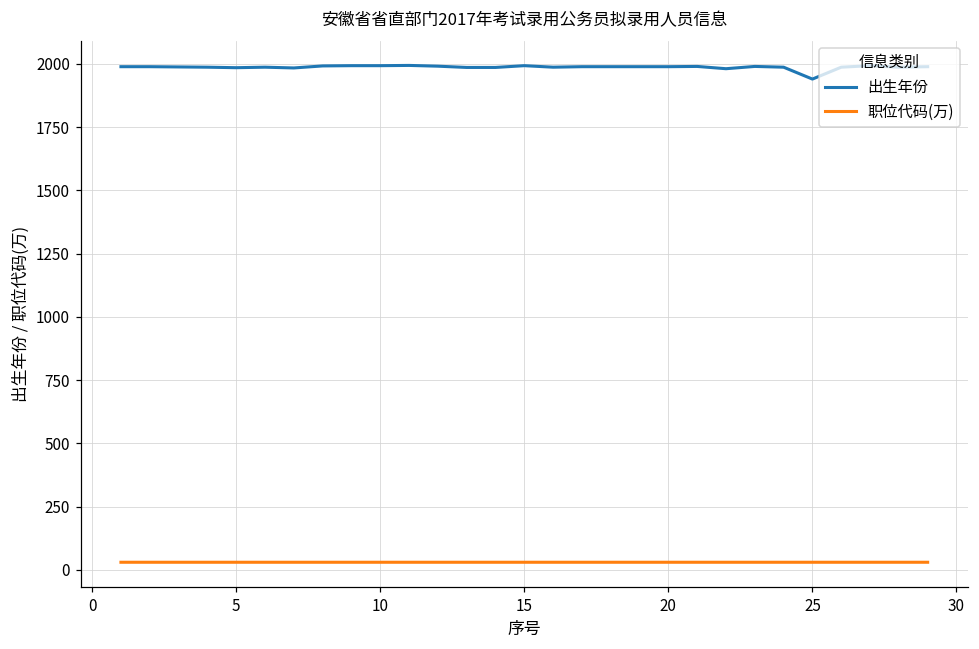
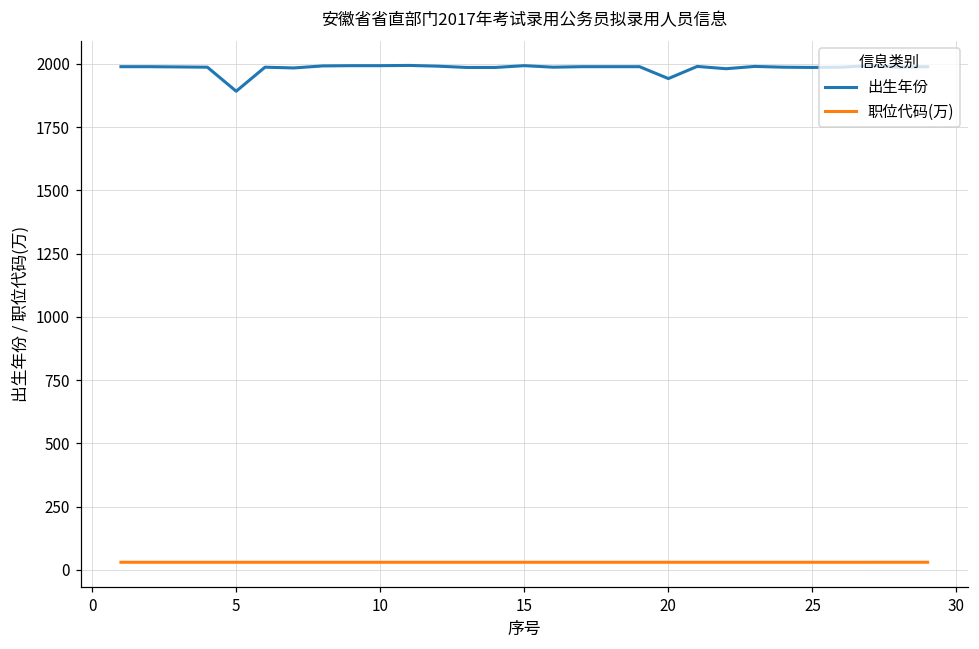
出生年份, 5: 1990 -> 1890
出生年份, 20: 1990 -> 1940
出生年份, 25: 1940 -> 1990
